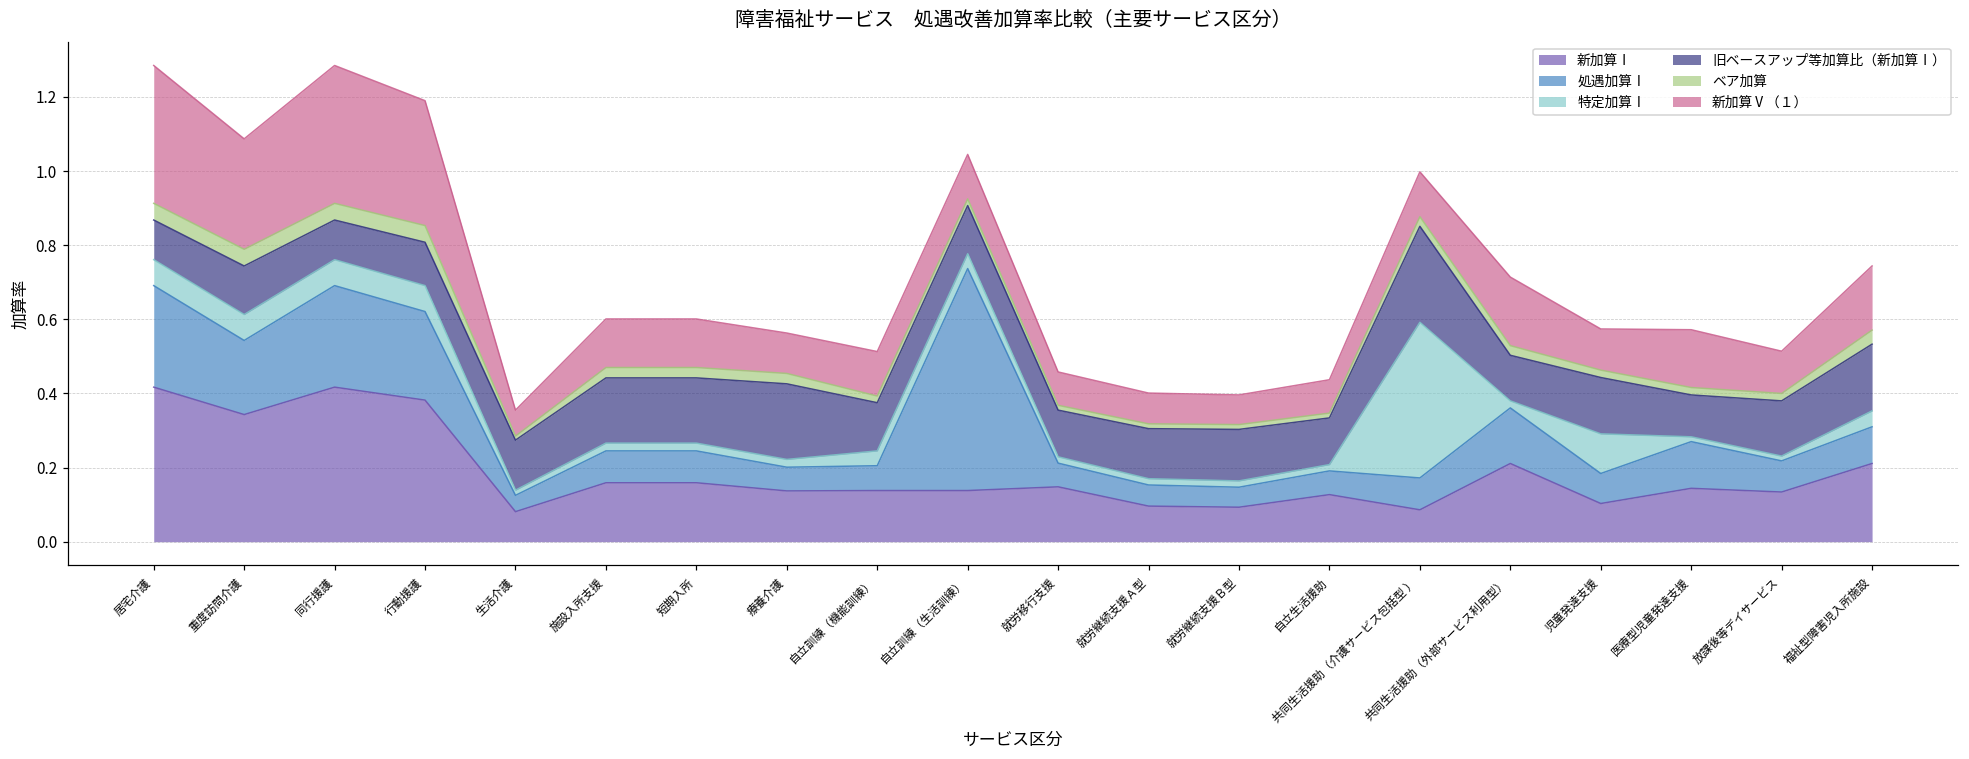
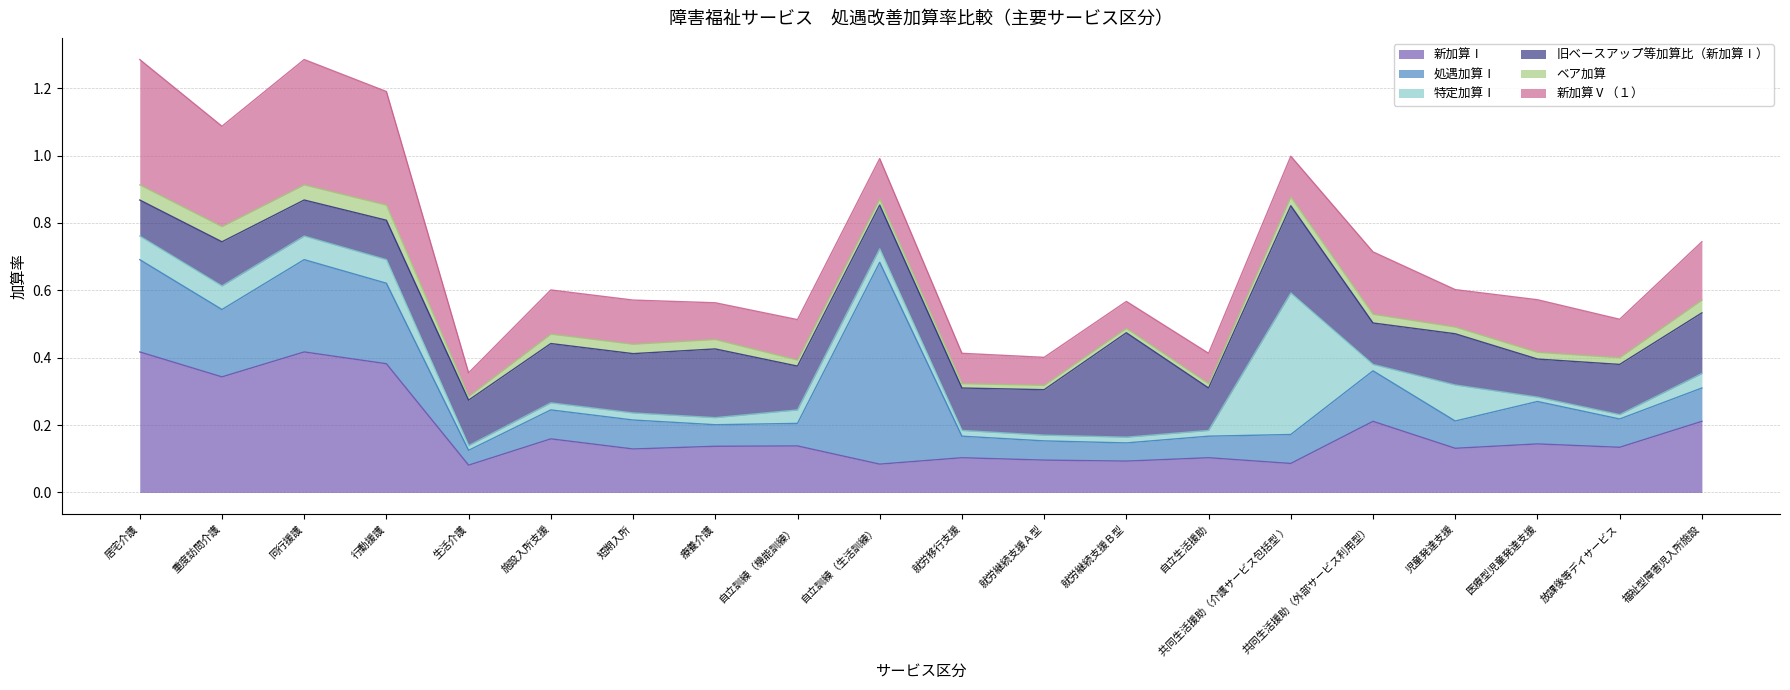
新加算Ⅰ, 短期入所: 0.16 -> 0.13
新加算Ⅰ, 自立訓練（生活訓練）: 0.14 -> 0.08
新加算Ⅰ, 就労移行支援: 0.15 -> 0.10
旧ベースアップ等加算比（新加算Ⅰ）, 就労継続支援Ｂ型: 0.14 -> 0.31
新加算Ⅰ, 自立生活援助: 0.13 -> 0.10
新加算Ⅰ, 児童発達支援: 0.10 -> 0.13
